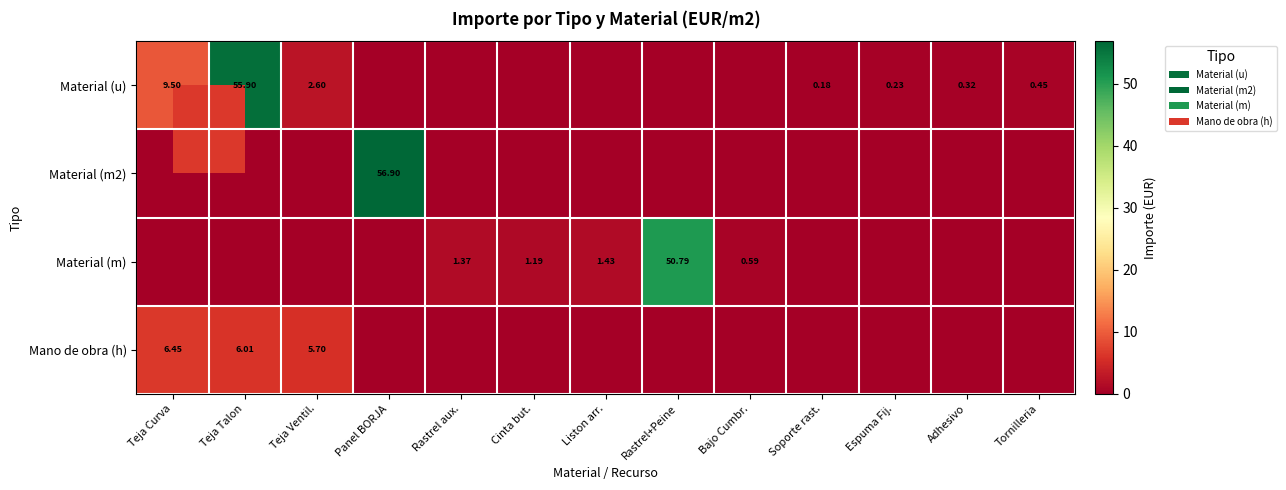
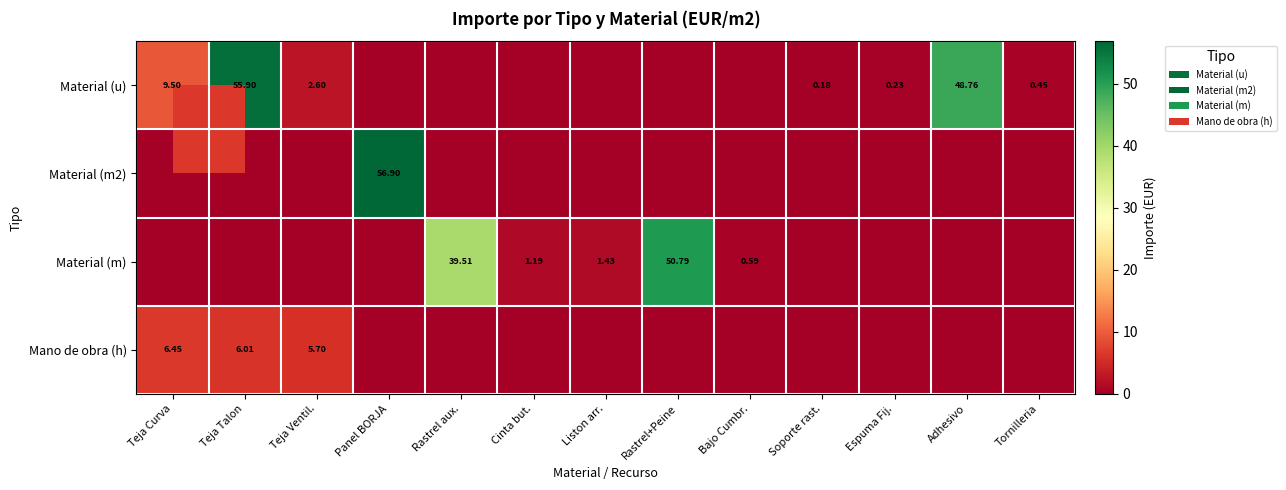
Material (u), Adhesivo: 0.32 -> 48.76
Material (m), Rastrel aux.: 1.37 -> 39.51
